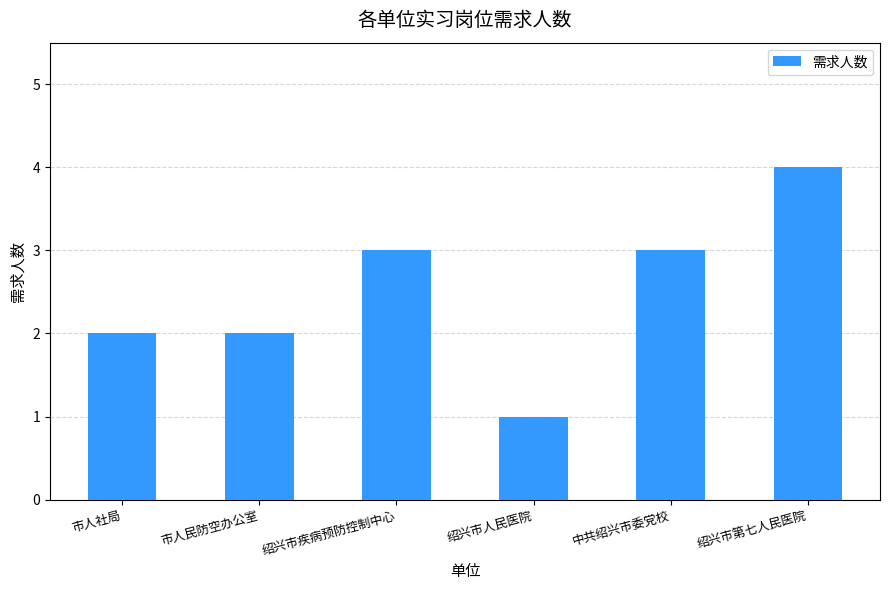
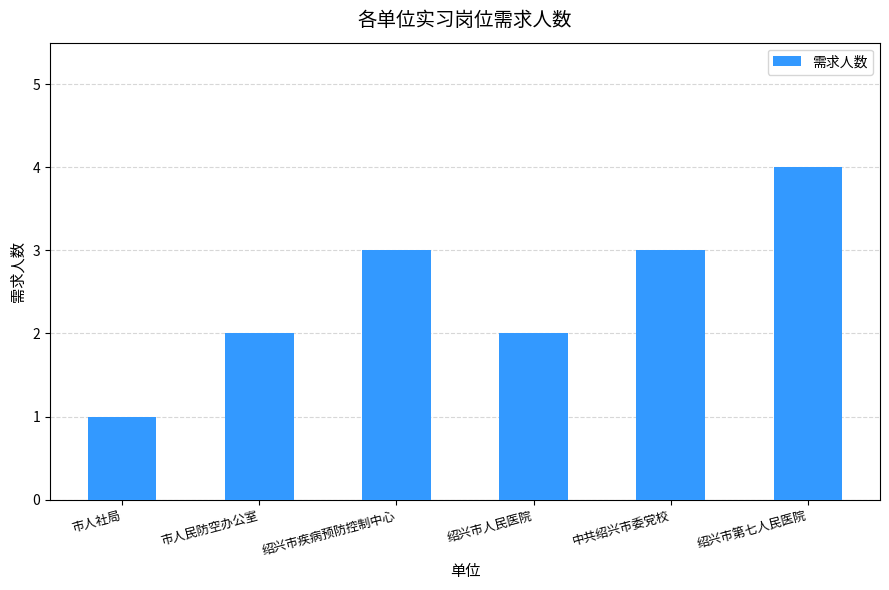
市人社局: 2 -> 1
绍兴市人民医院: 1 -> 2
